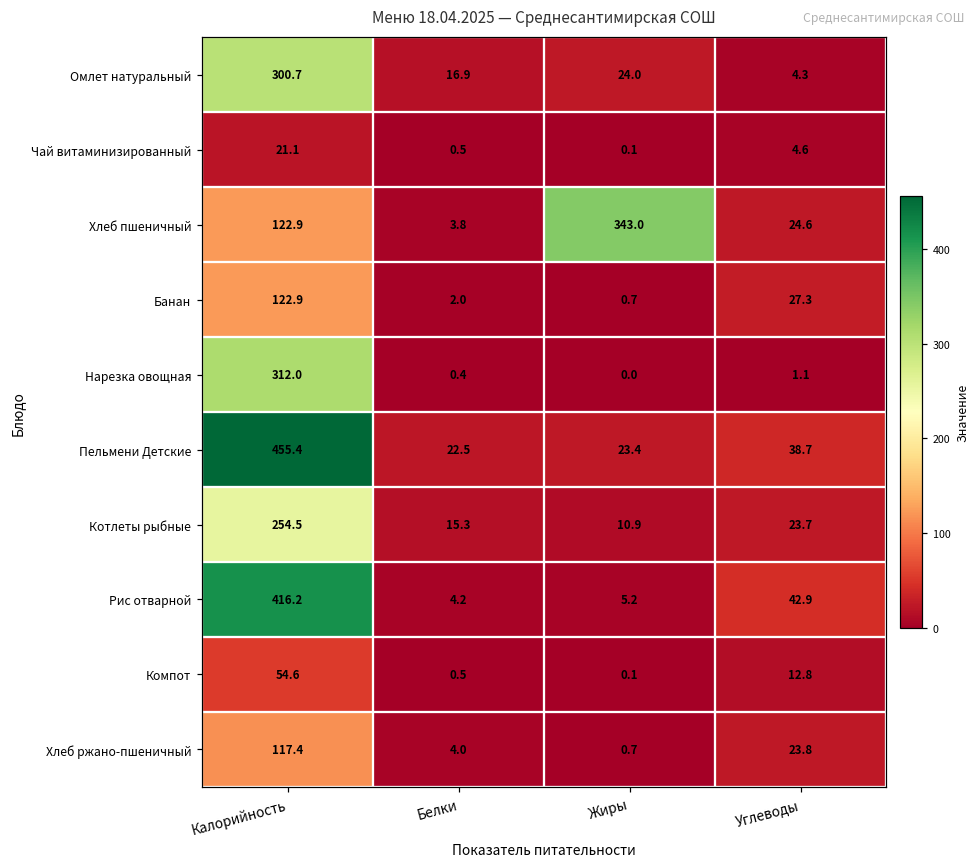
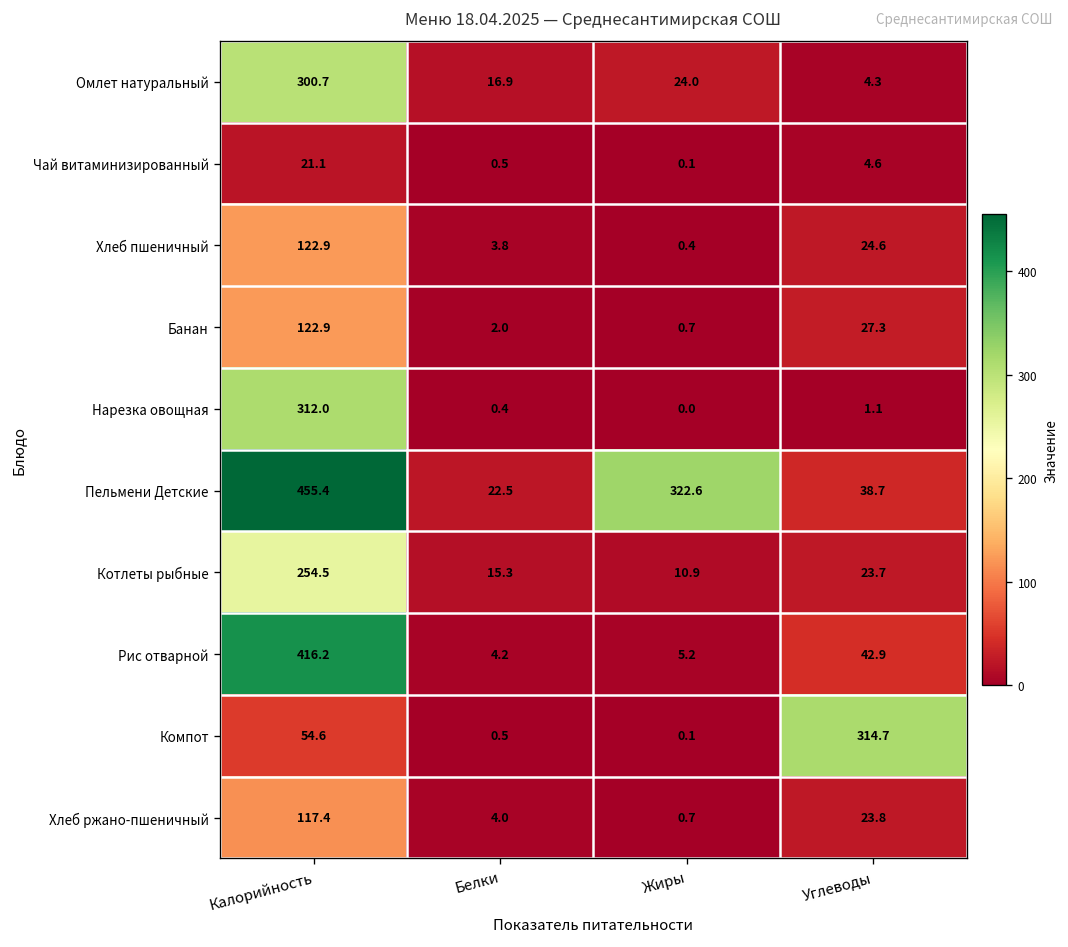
Хлеб пшеничный, Жиры: 343.0 -> 0.4
Пельмени Детские, Жиры: 23.4 -> 322.6
Компот, Углеводы: 12.8 -> 314.7
